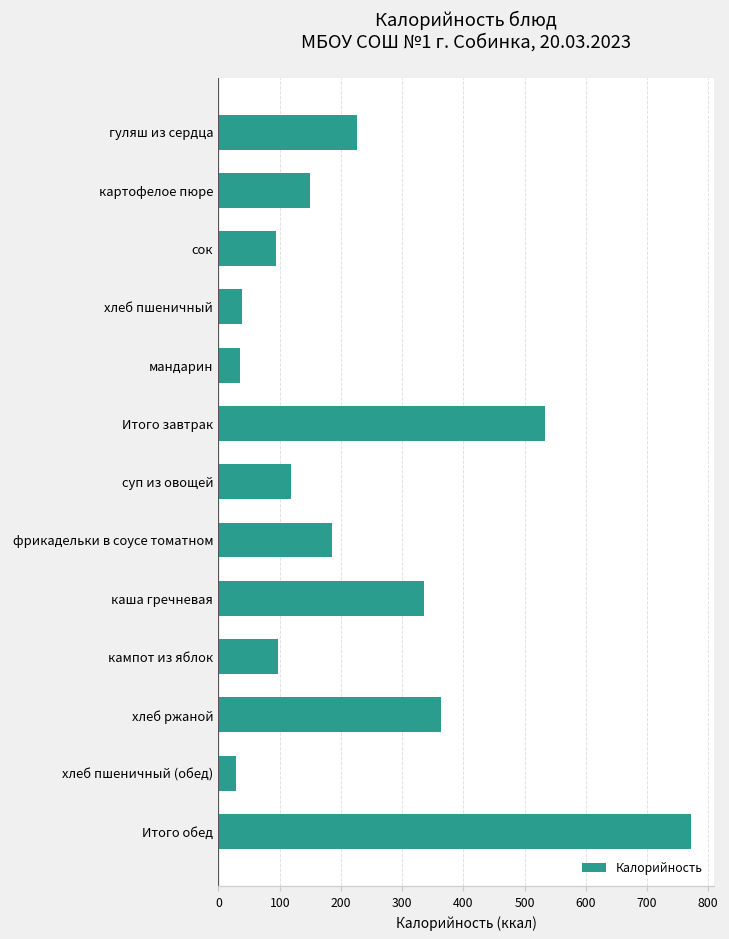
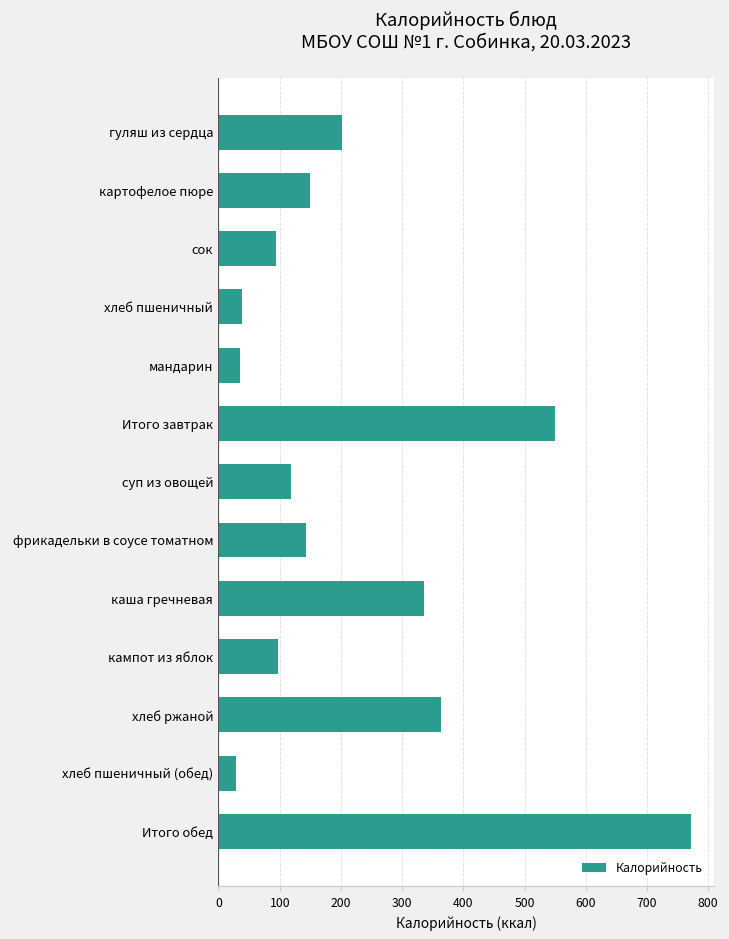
гуляш из сердца: 230 -> 200
Итого завтрак: 530 -> 550
фрикадельки в соусе томатном: 190 -> 140
